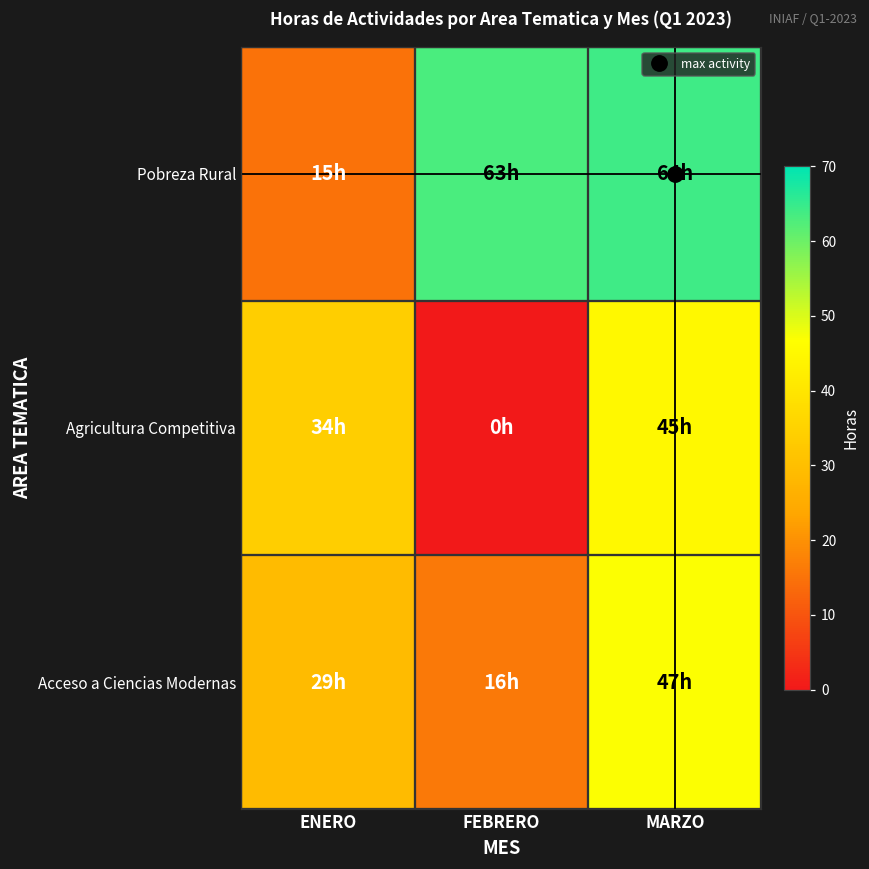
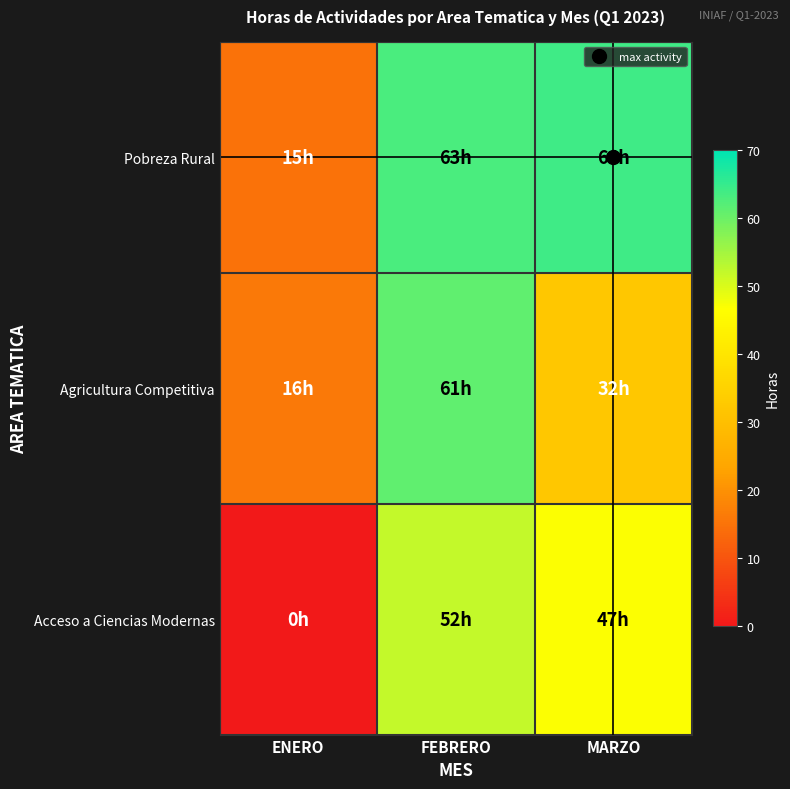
Agricultura Competitiva, ENERO: 34h -> 16h
Agricultura Competitiva, FEBRERO: 0h -> 61h
Agricultura Competitiva, MARZO: 45h -> 32h
Acceso a Ciencias Modernas, ENERO: 29h -> 0h
Acceso a Ciencias Modernas, FEBRERO: 16h -> 52h
